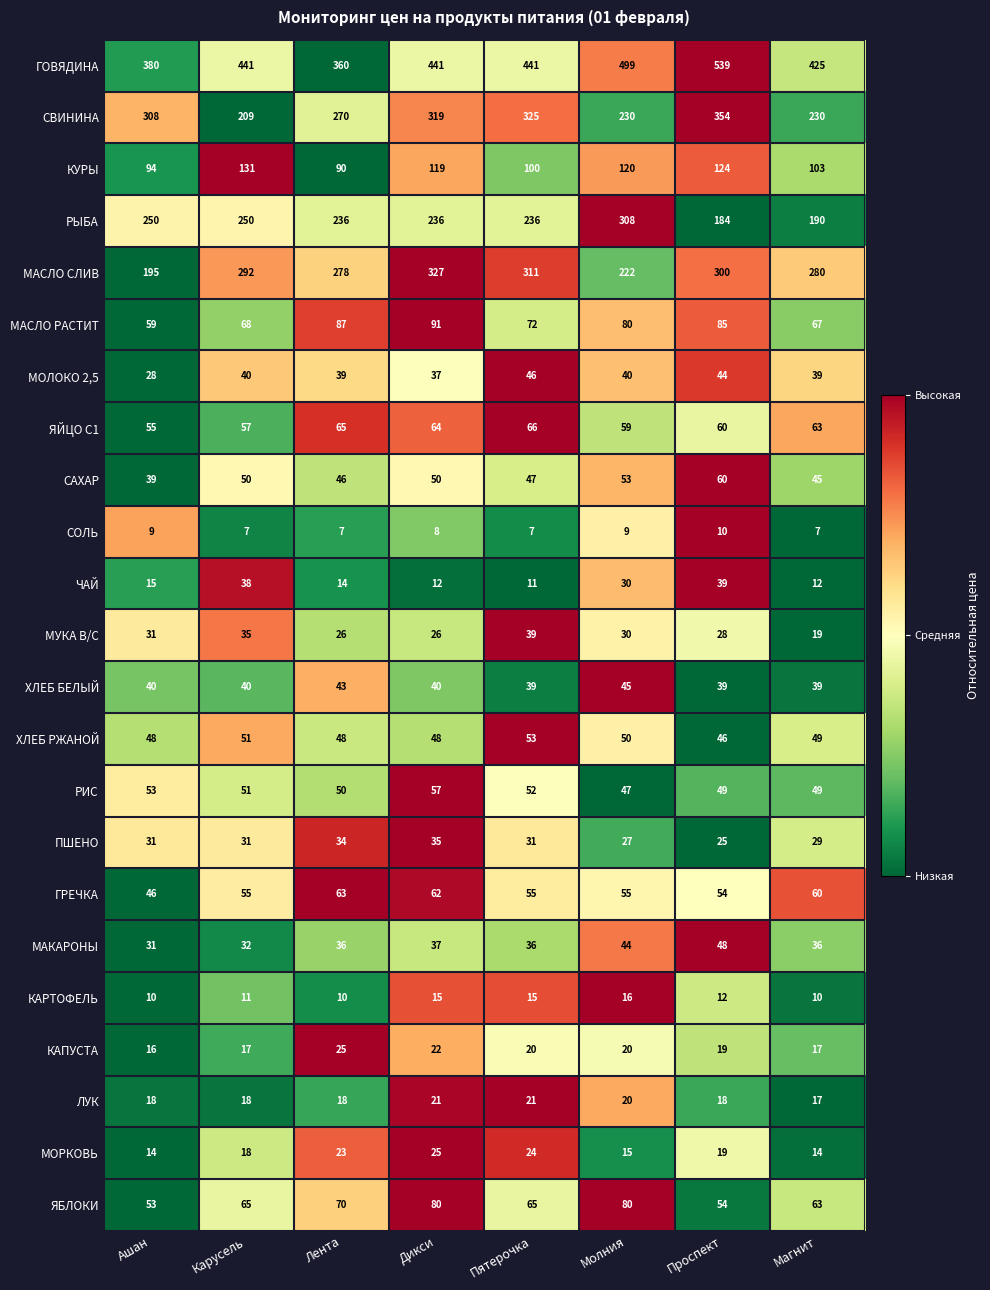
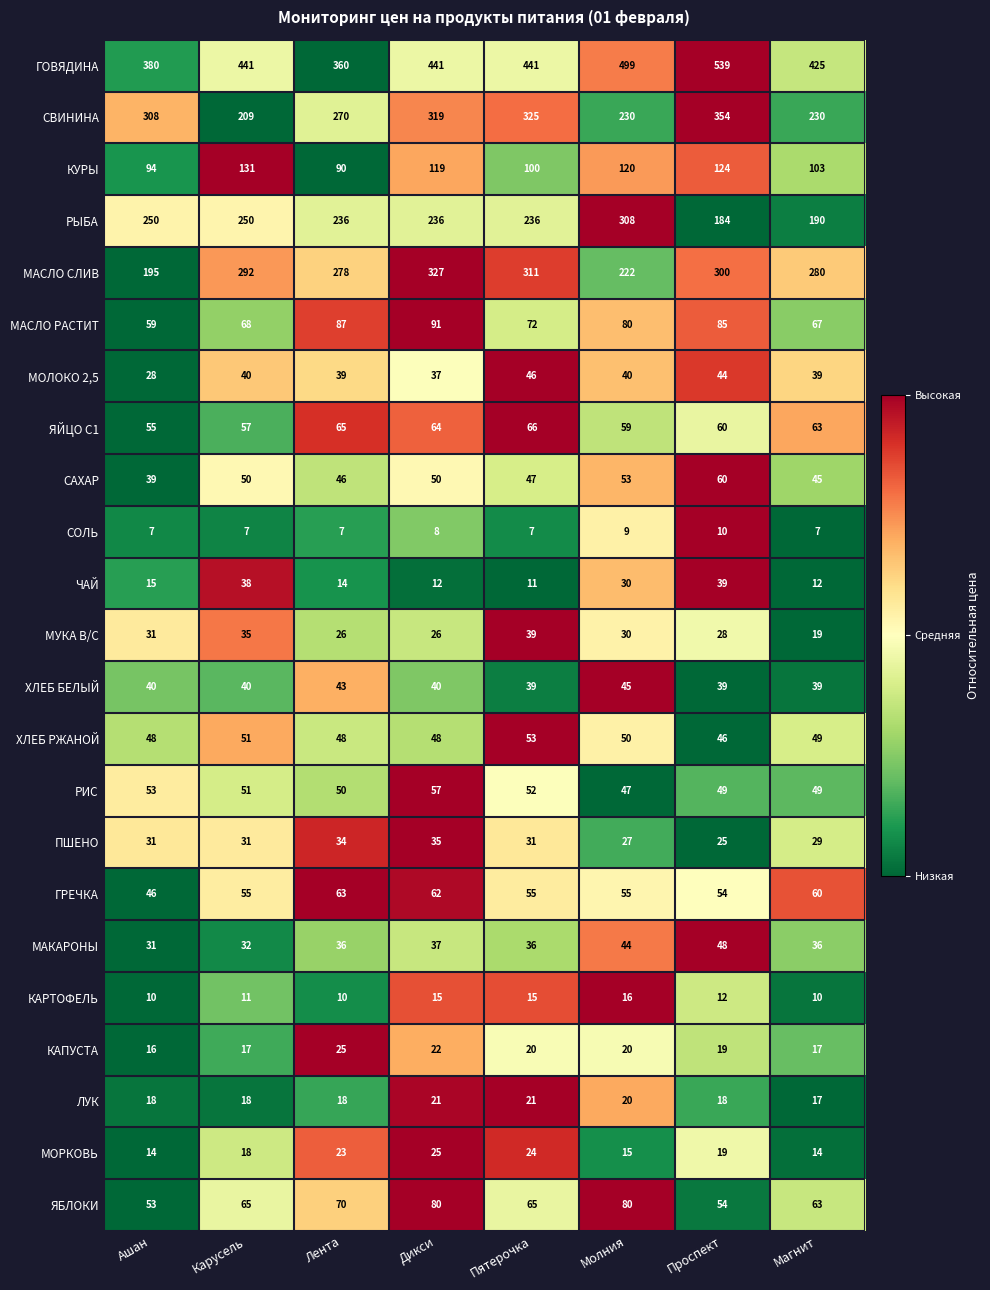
СОЛЬ, Ашан: 9 -> 7
